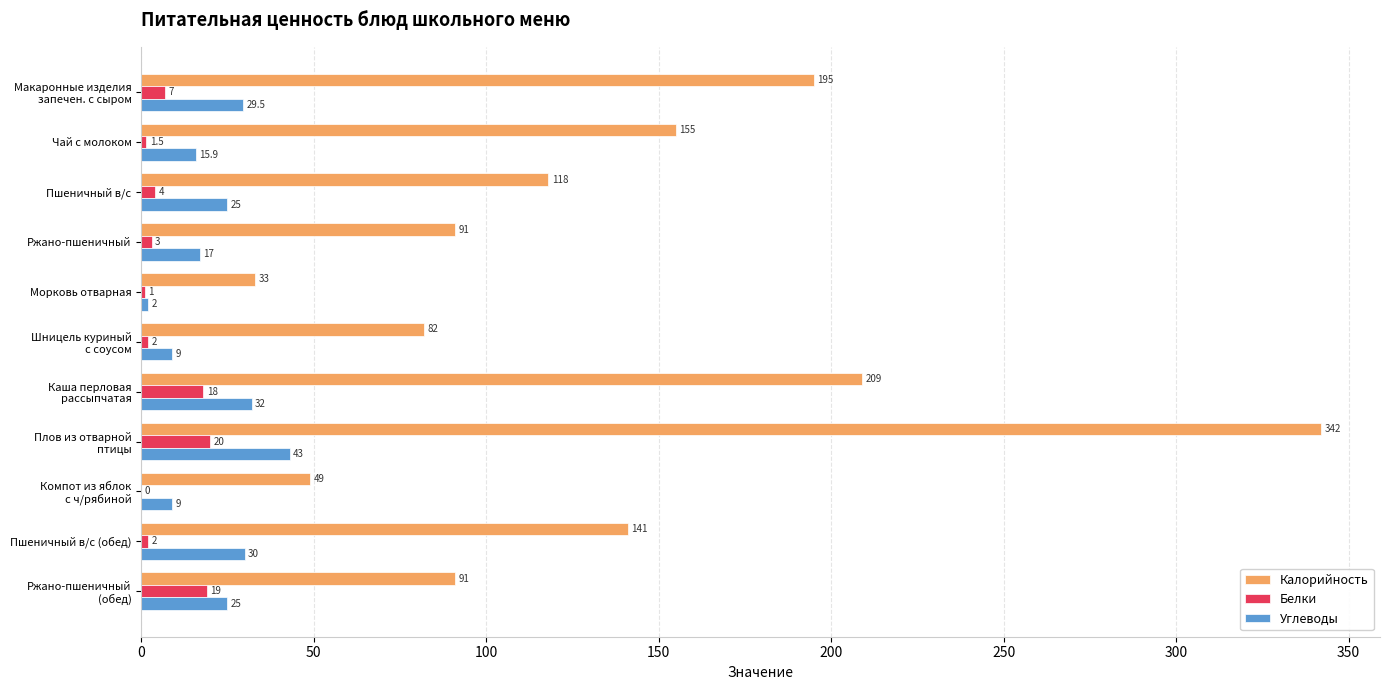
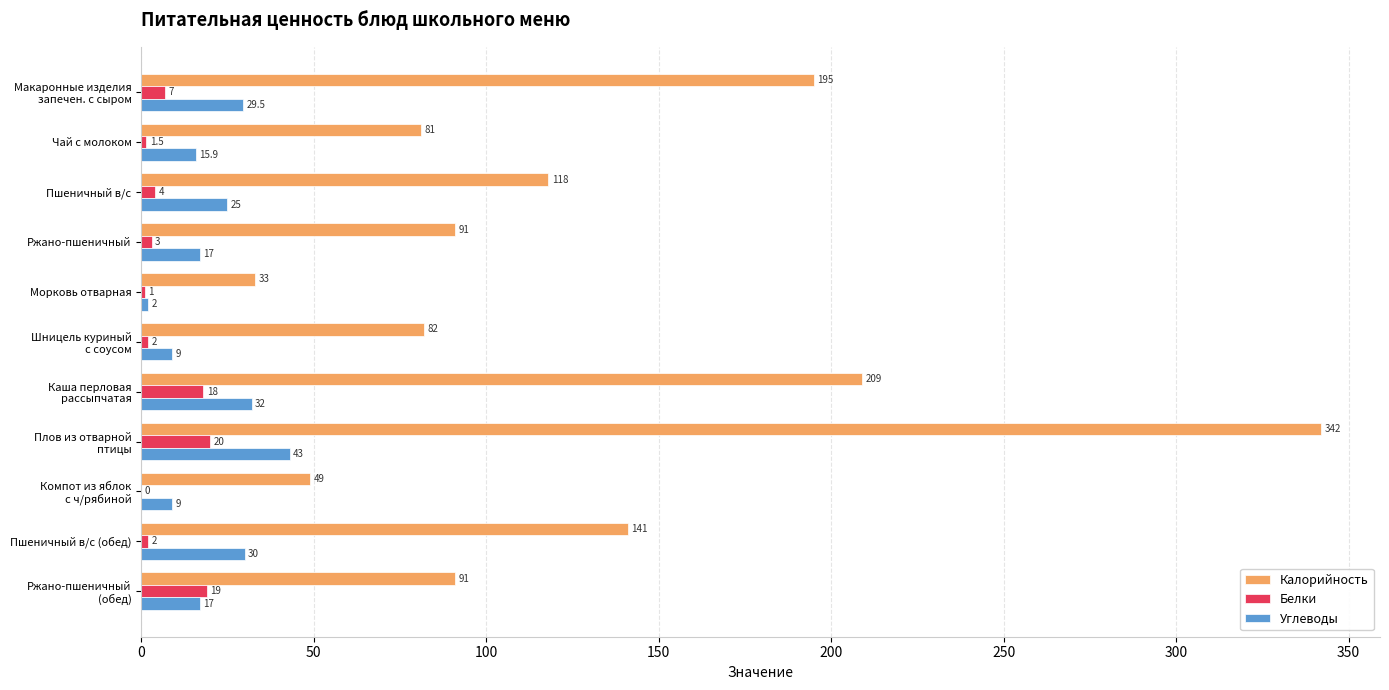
Калорийность, Чай с молоком: 155 -> 81
Углеводы, Ржано-пшеничный (обед): 25 -> 17
